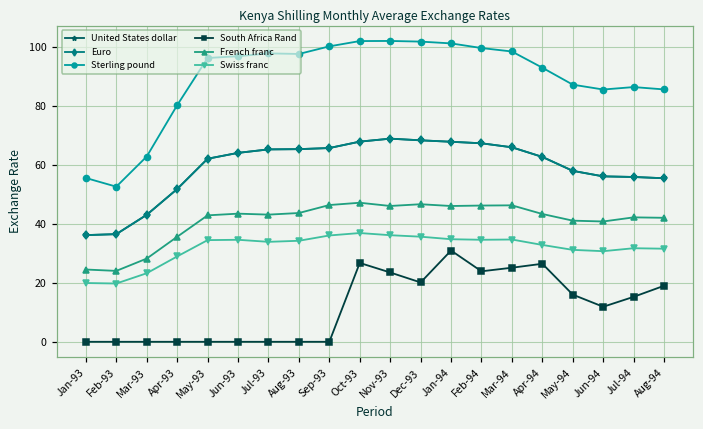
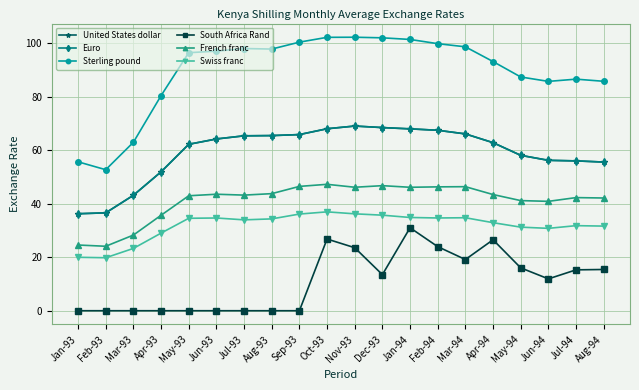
South Africa Rand, Dec-93: 20 -> 13
South Africa Rand, Mar-94: 25 -> 19
South Africa Rand, Aug-94: 19 -> 15
